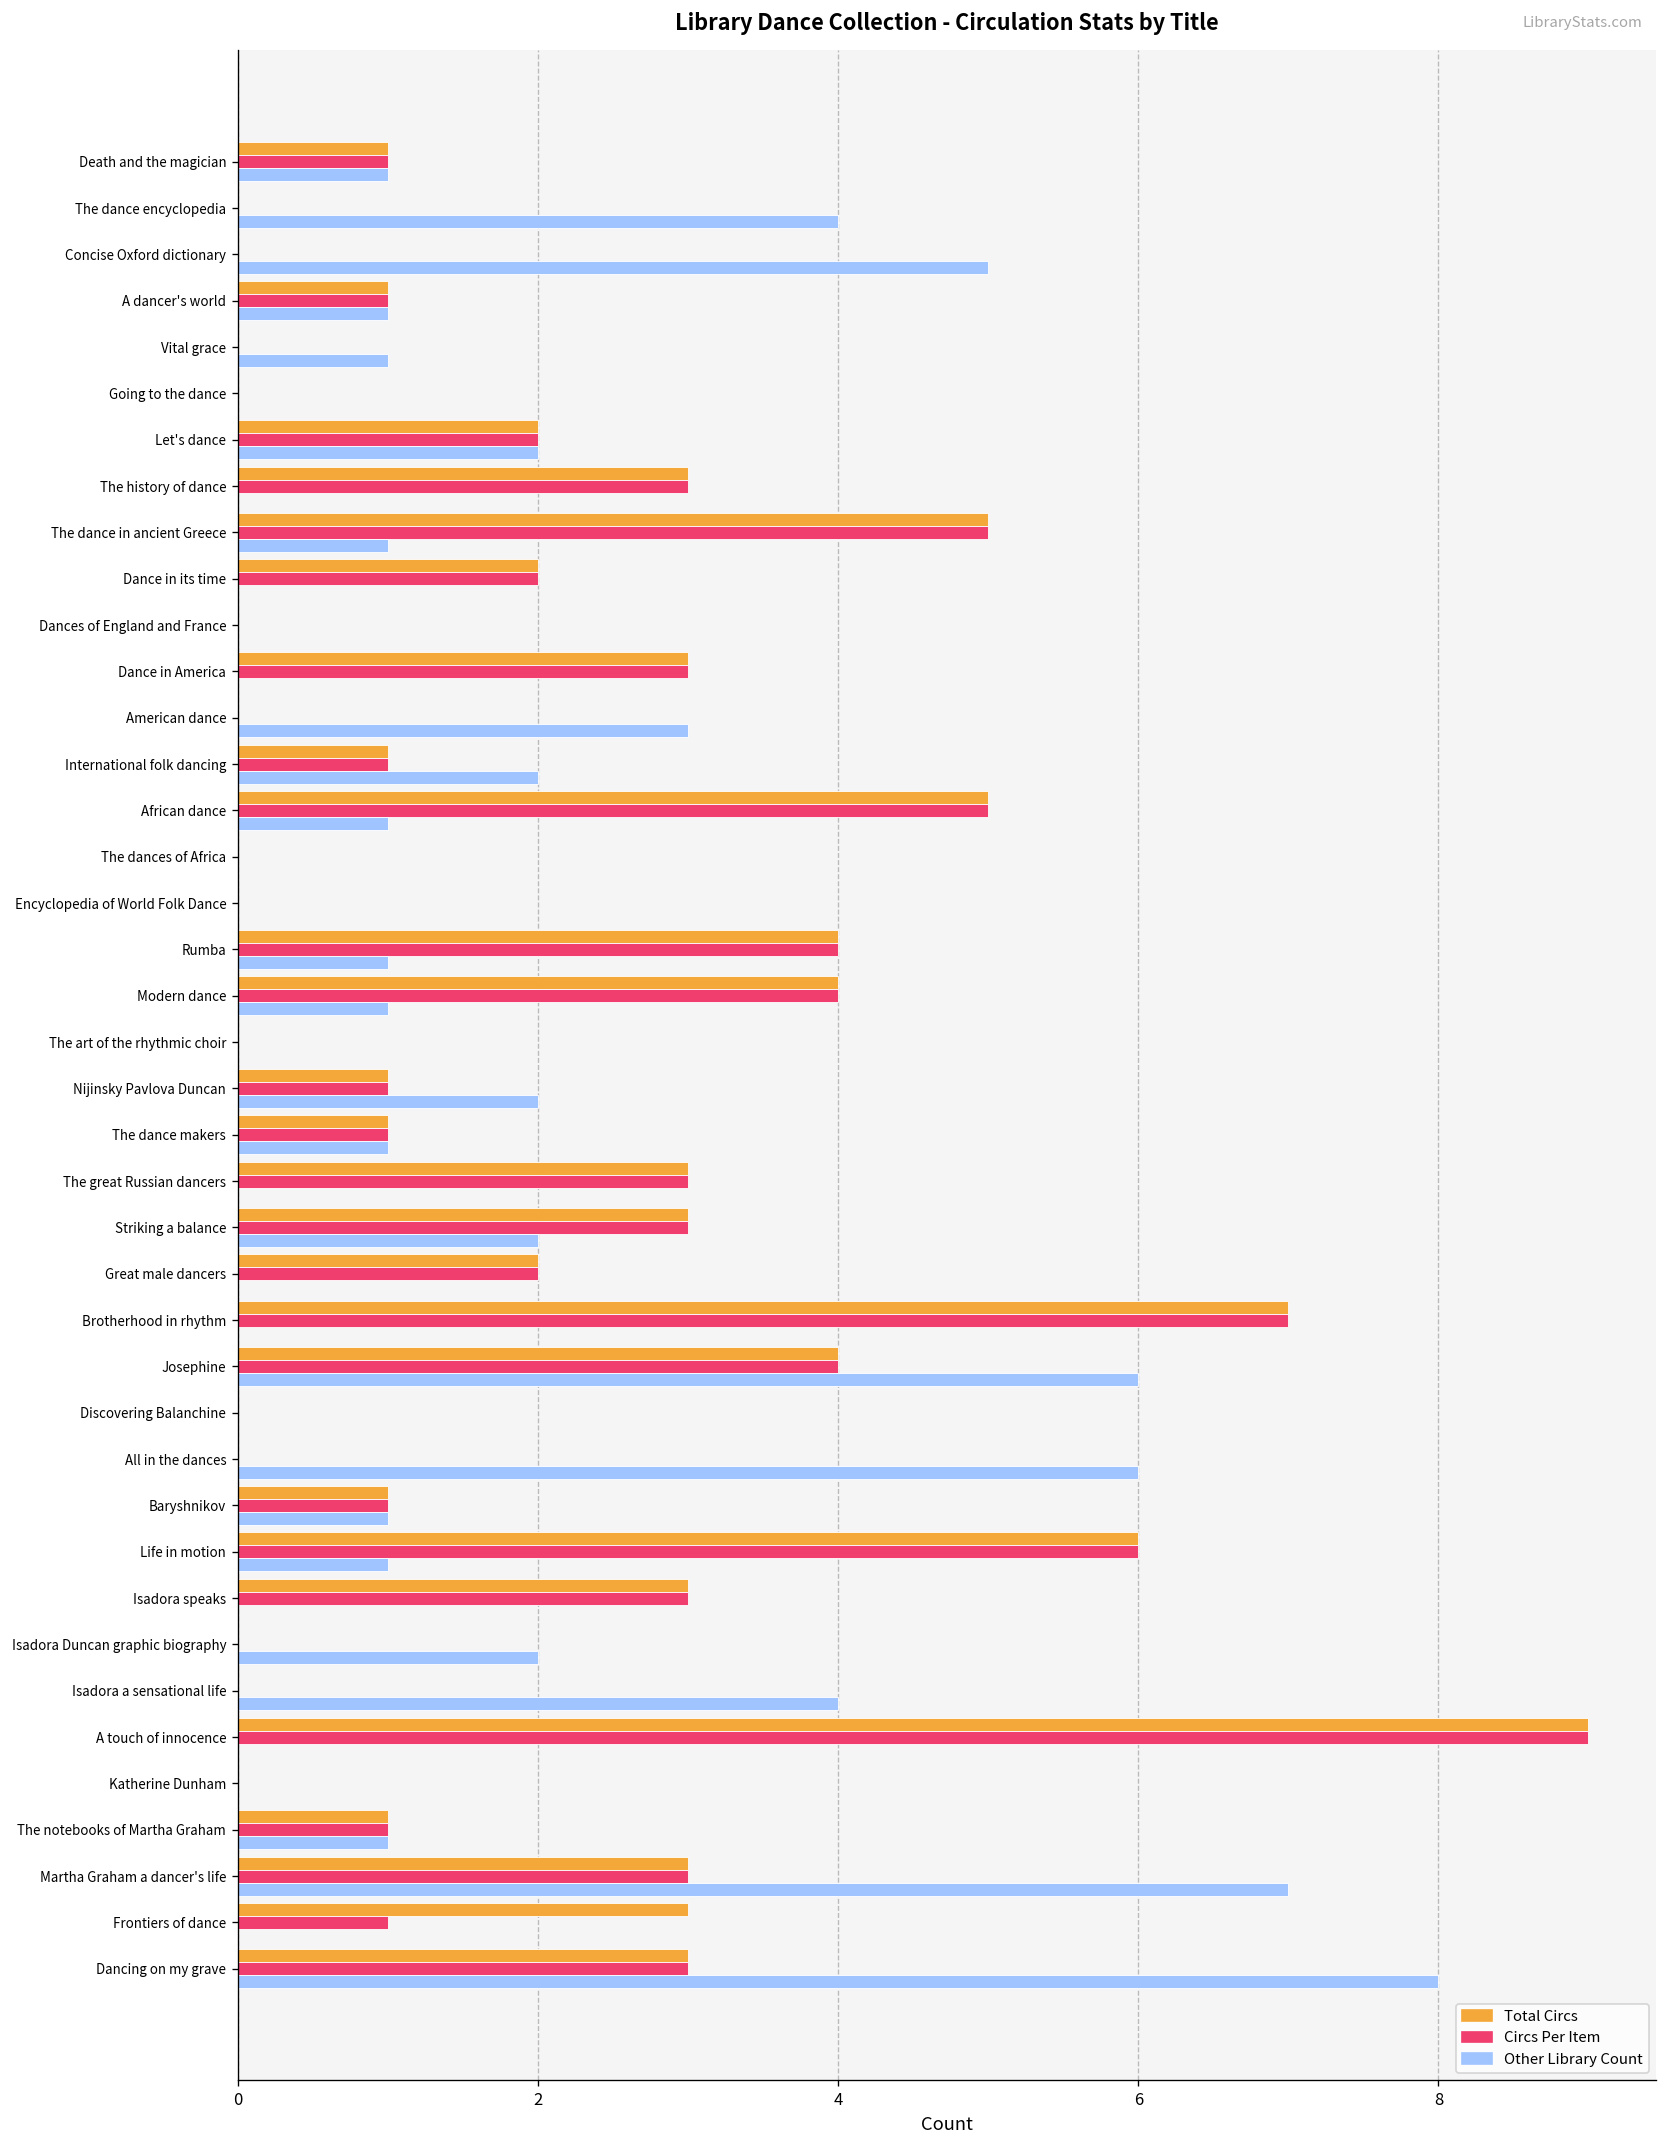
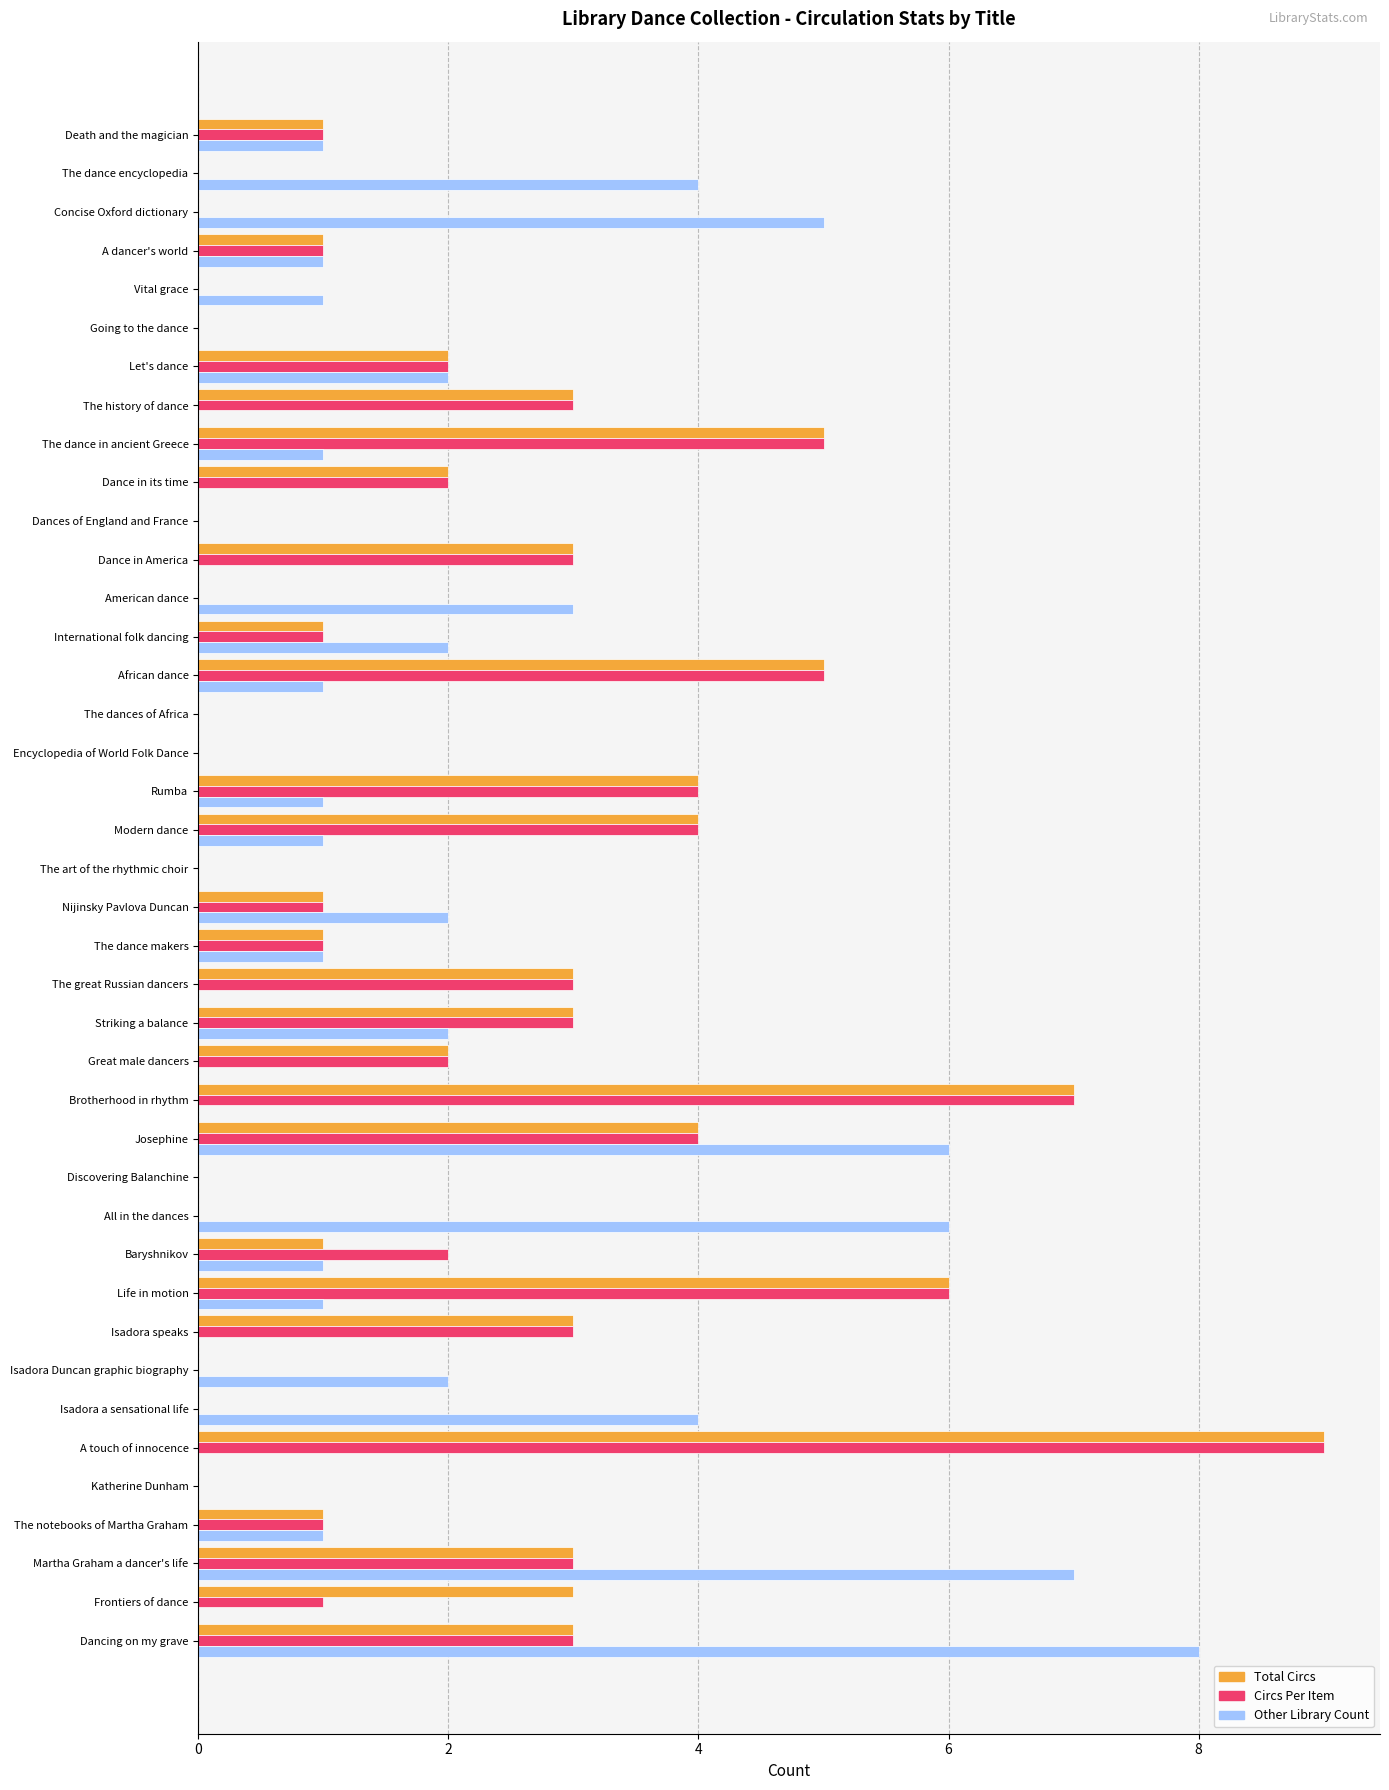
Circs Per Item, Baryshnikov: 1 -> 2
